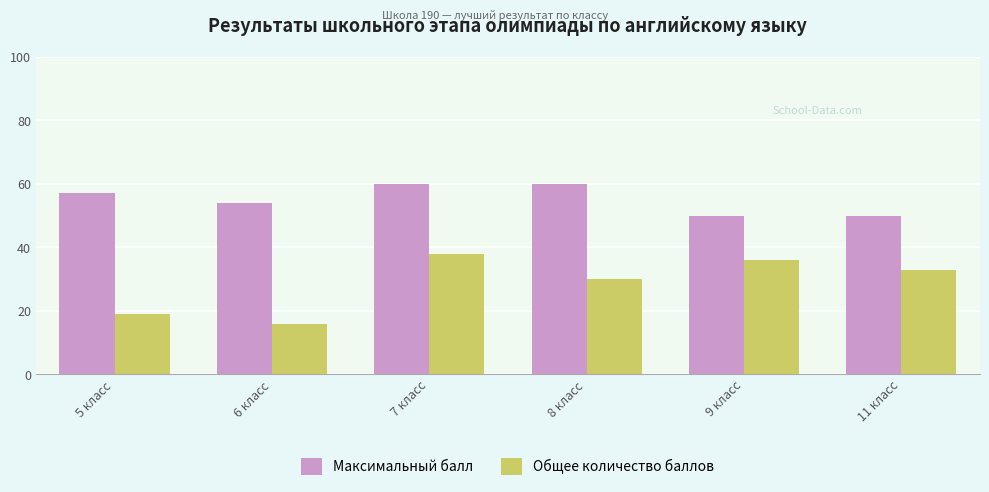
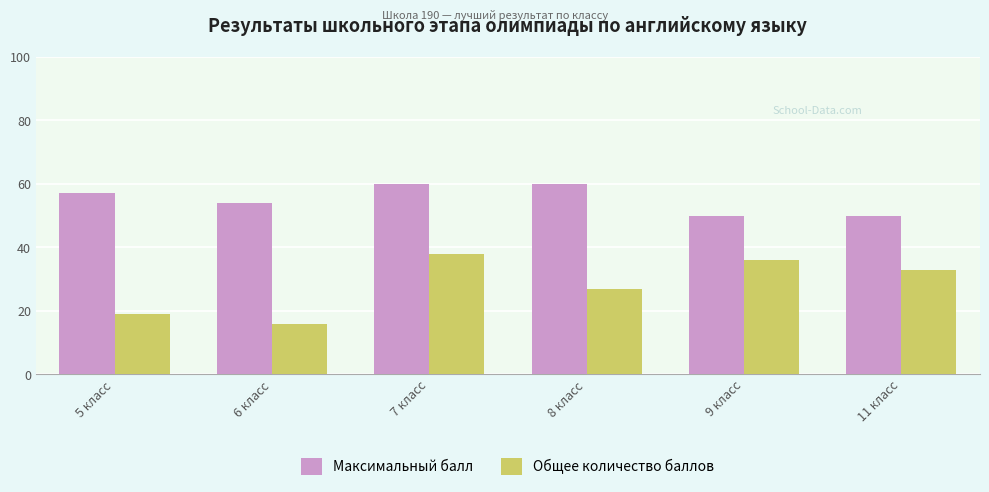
Общее количество баллов, 8 класс: 30 -> 27
